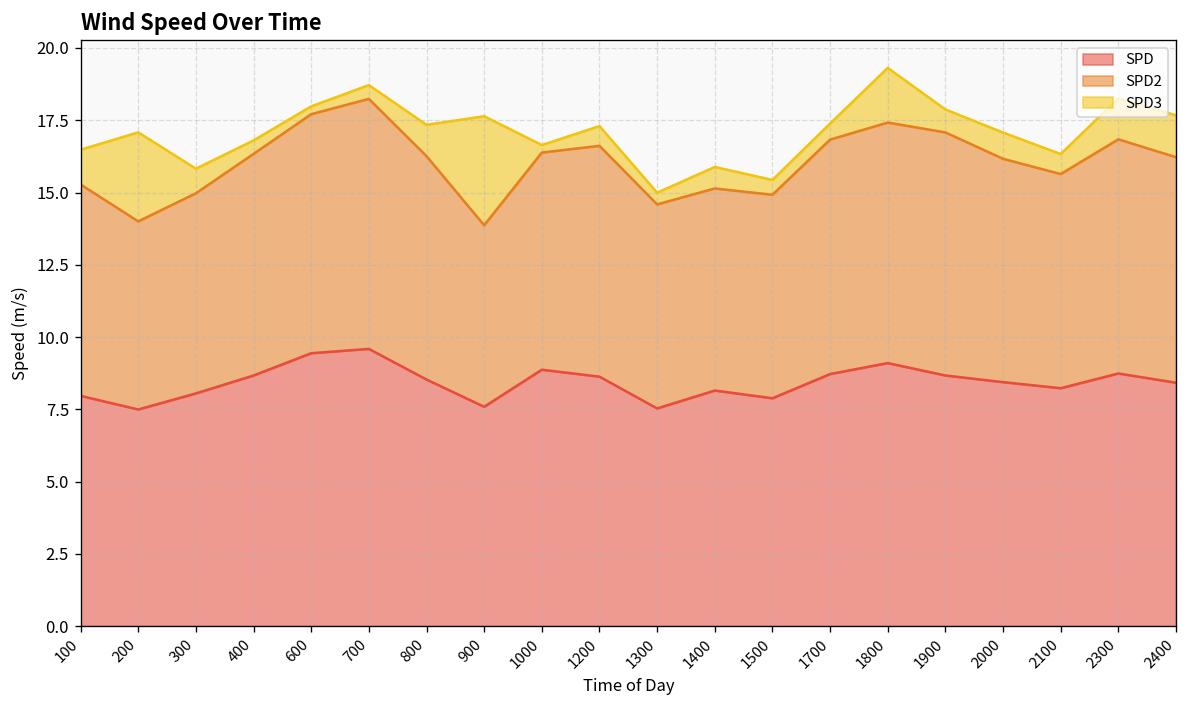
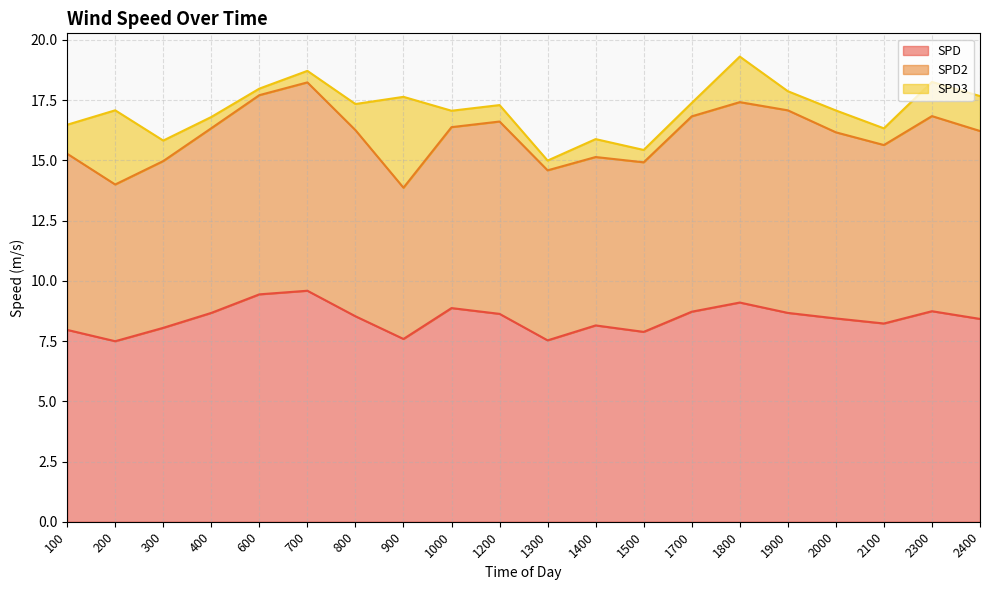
SPD3, 1000: 0.3 -> 0.7
